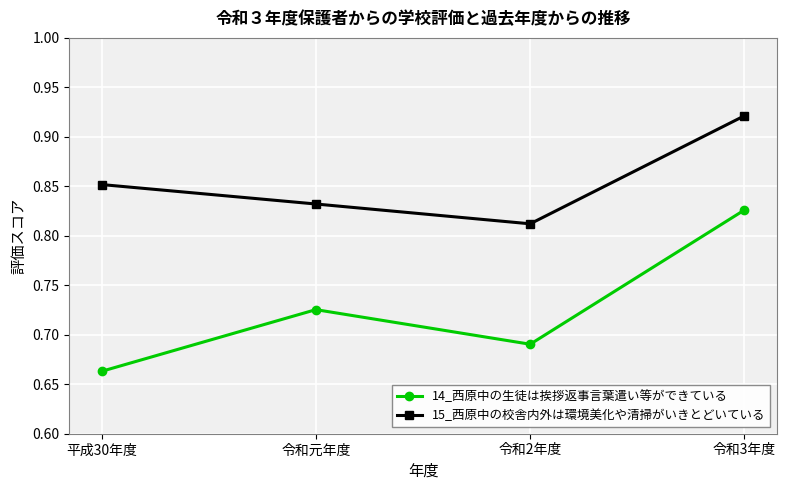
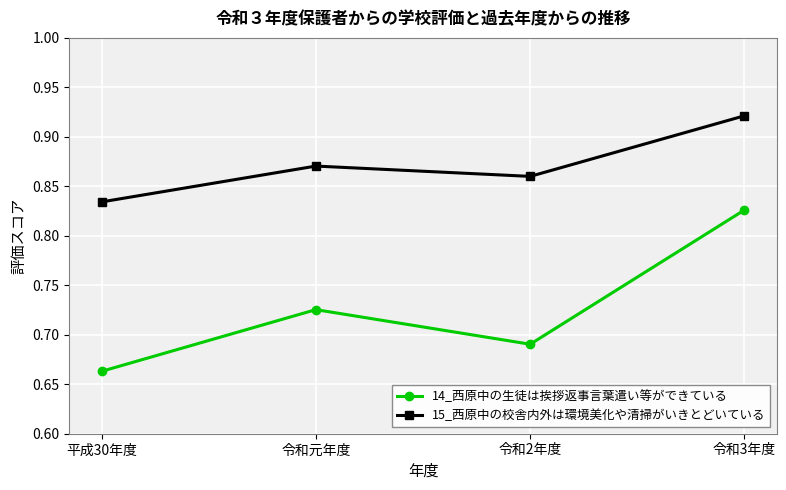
15_西原中の校舎内外は環境美化や清掃がいきとどいている, 平成30年度: 0.85 -> 0.83
15_西原中の校舎内外は環境美化や清掃がいきとどいている, 令和元年度: 0.83 -> 0.87
15_西原中の校舎内外は環境美化や清掃がいきとどいている, 令和2年度: 0.81 -> 0.86
